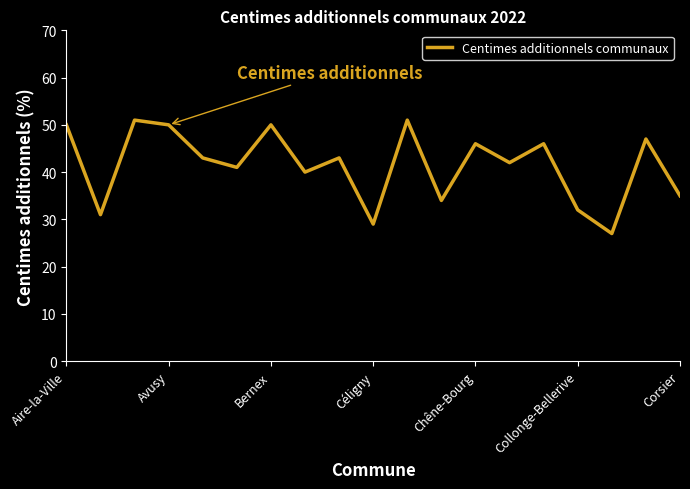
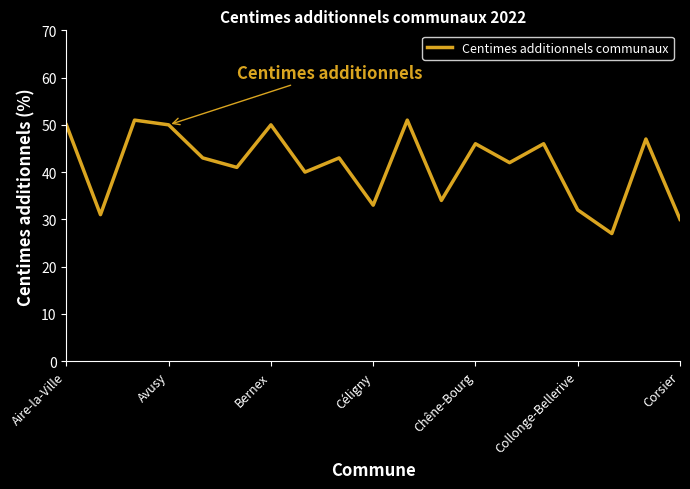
Céligny: 29 -> 33
Corsier: 35 -> 30
